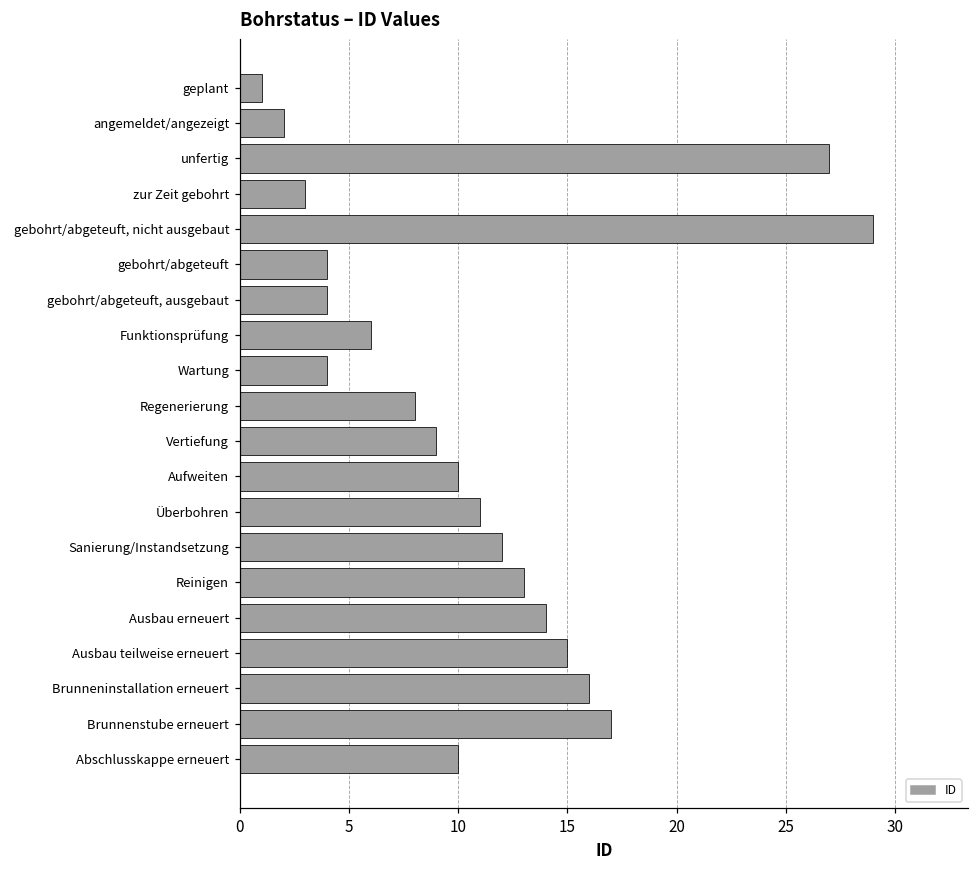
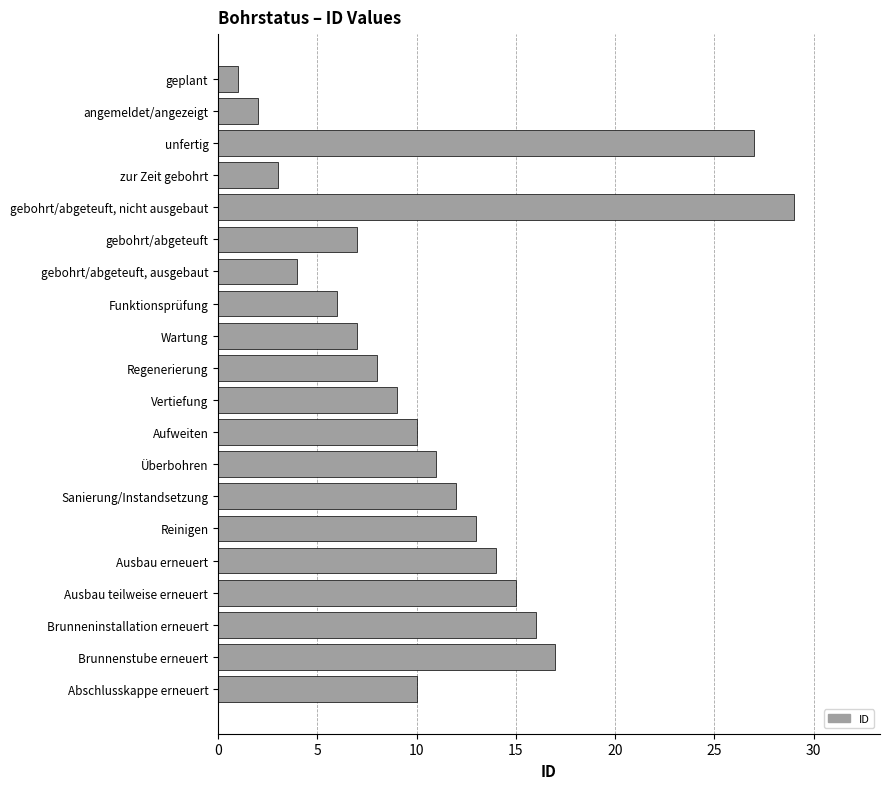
gebohrt/abgeteuft: 4 -> 7
Wartung: 4 -> 7
